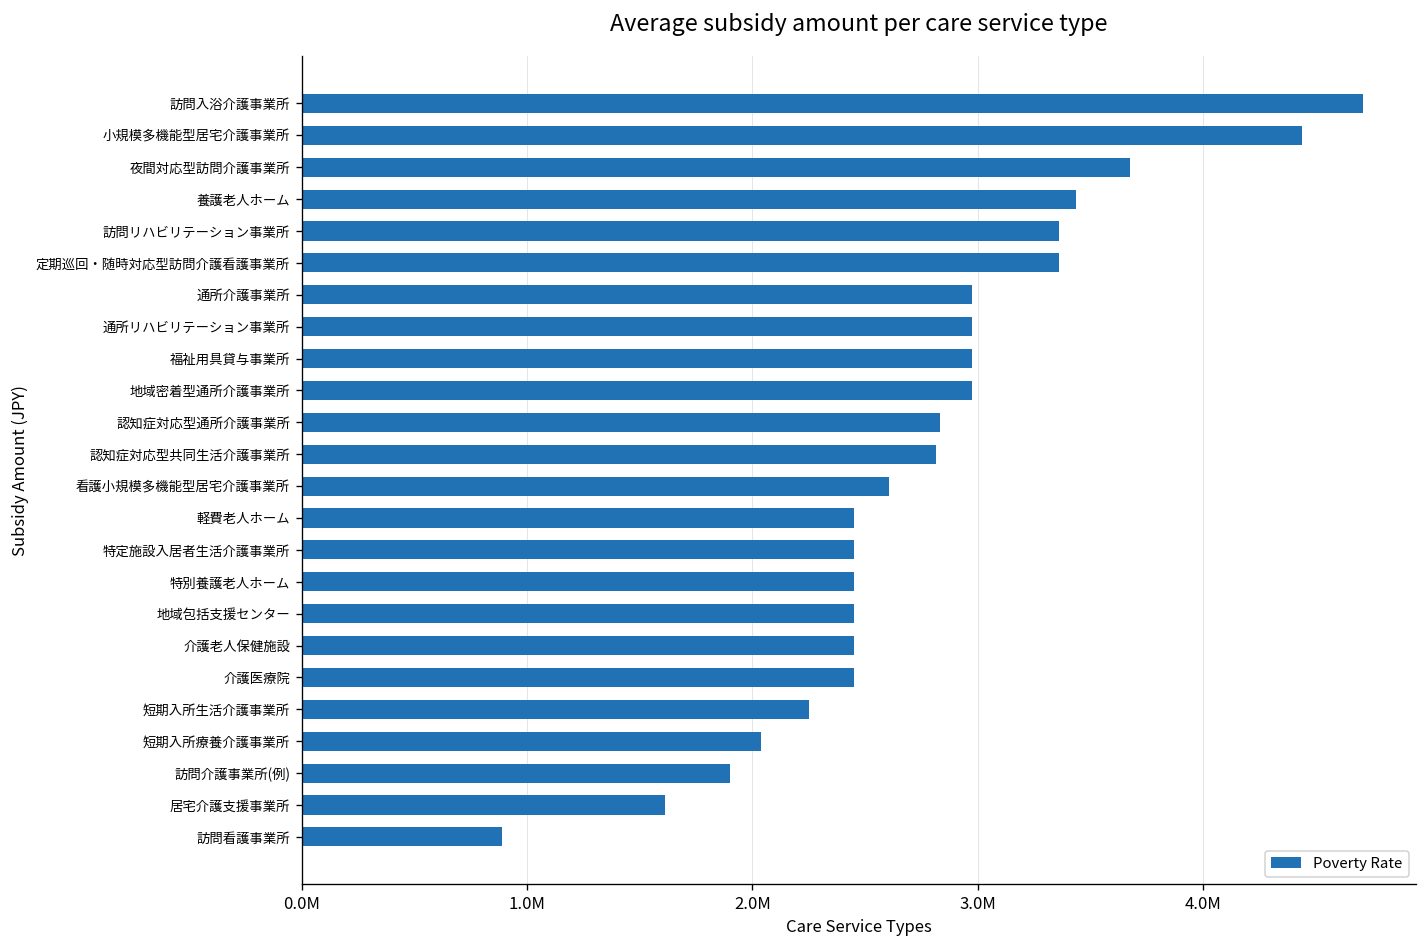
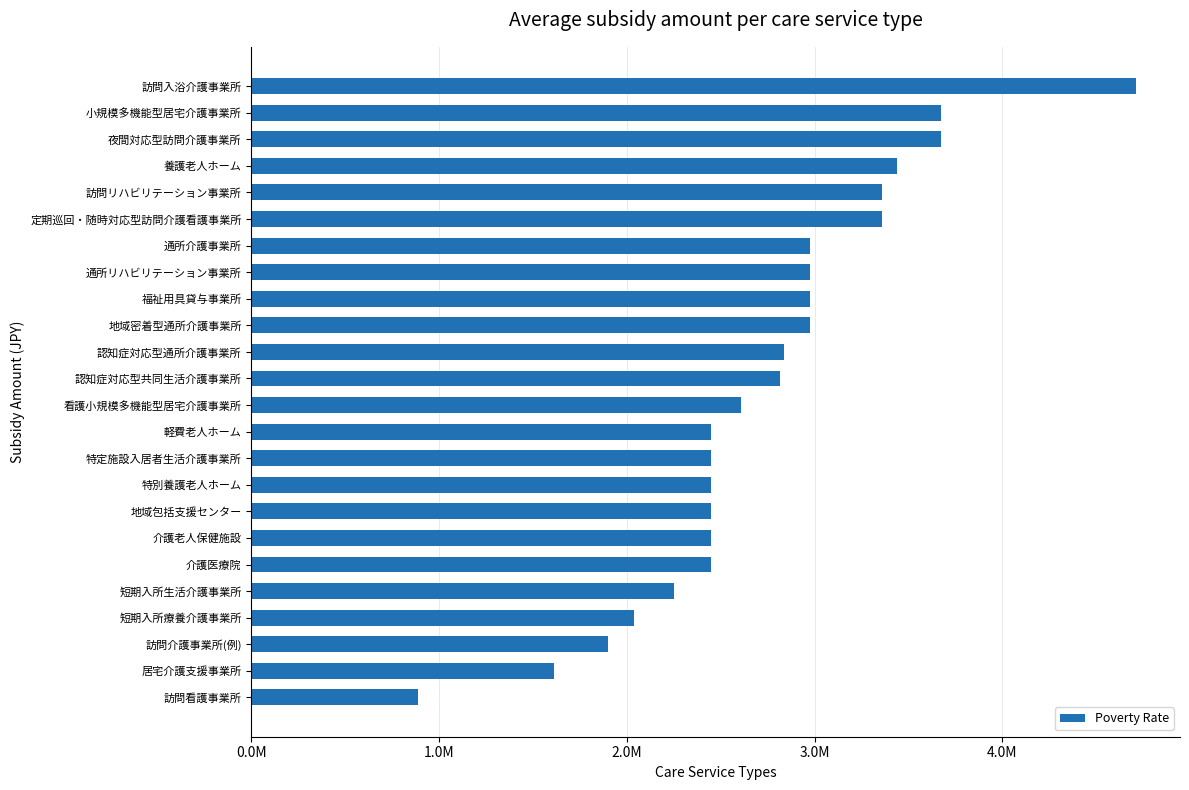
小規模多機能型居宅介護事業所: 4440000 -> 3680000
